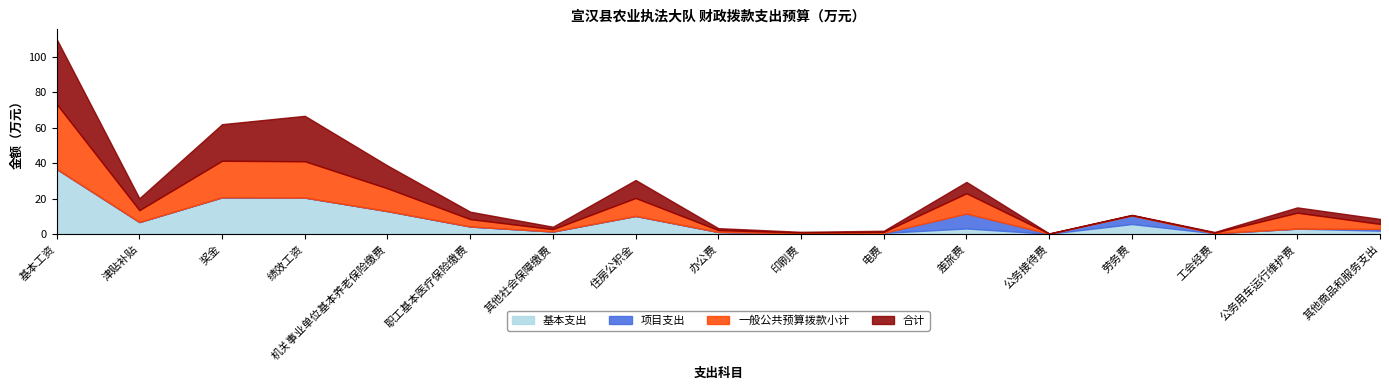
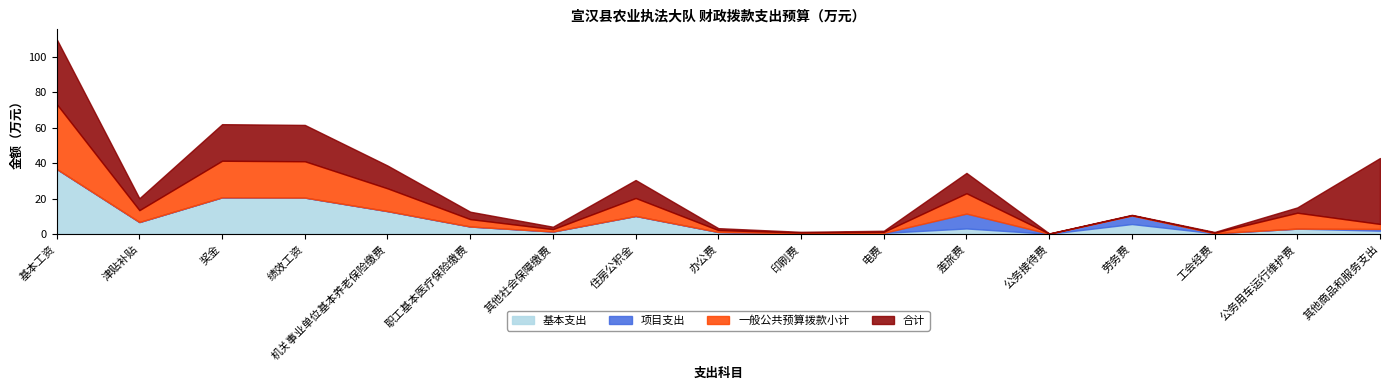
合计, 绩效工资: 26 -> 21
合计, 差旅费: 6 -> 12
合计, 其他商品和服务支出: 3 -> 37
